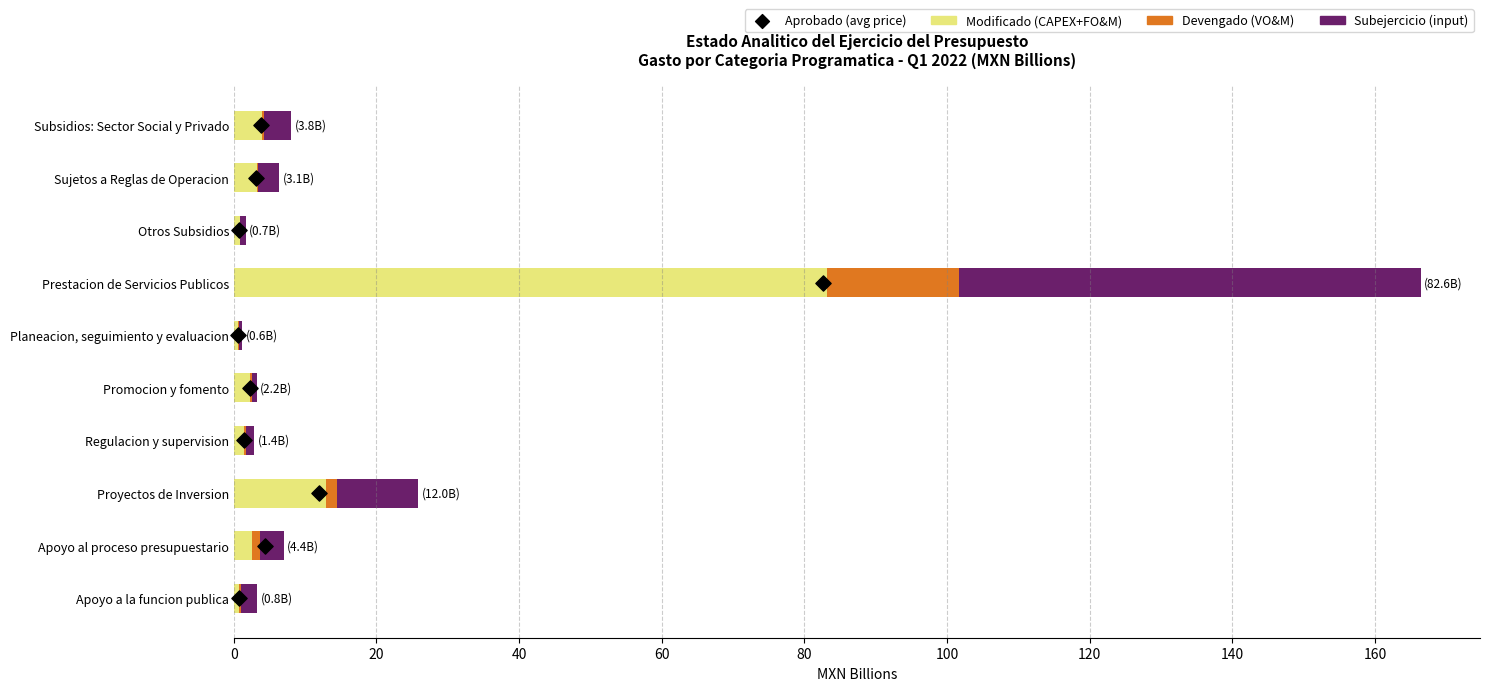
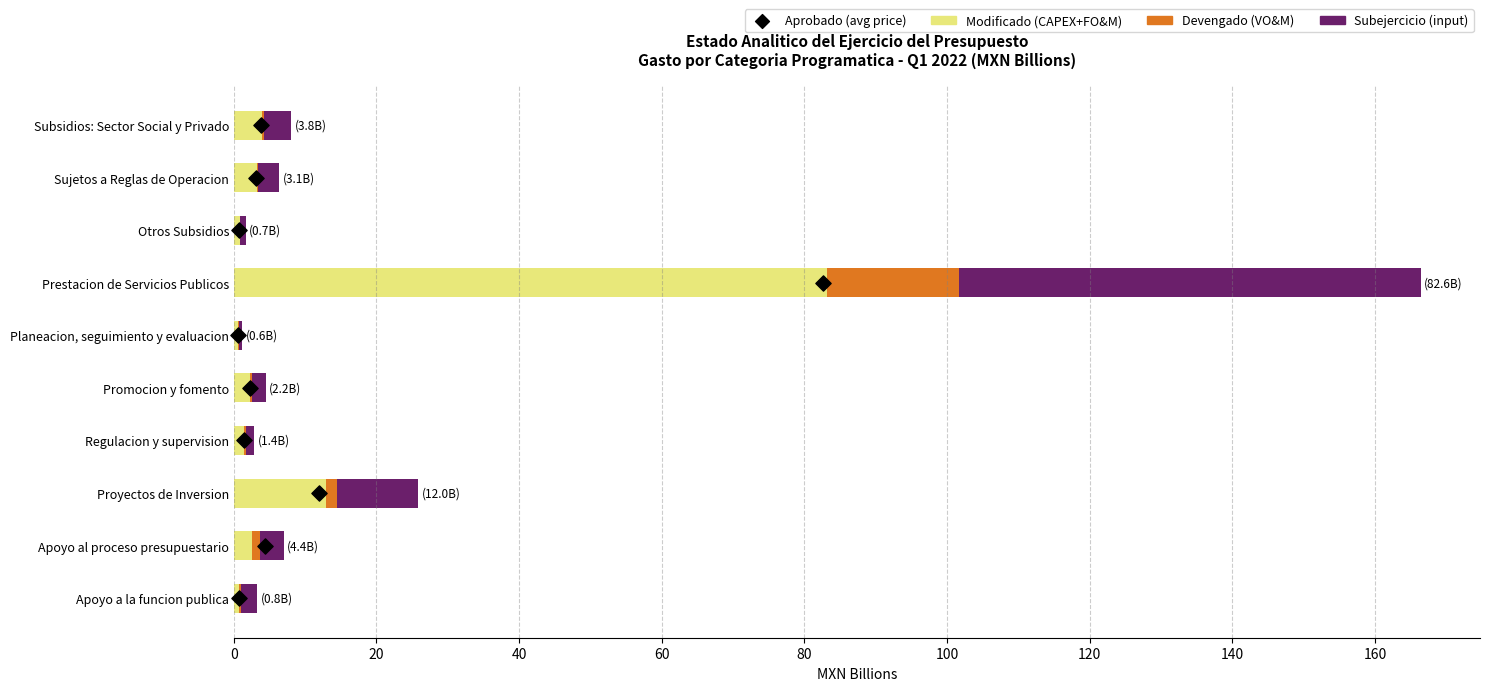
Subejercicio (input), Promocion y fomento: 1 -> 2
